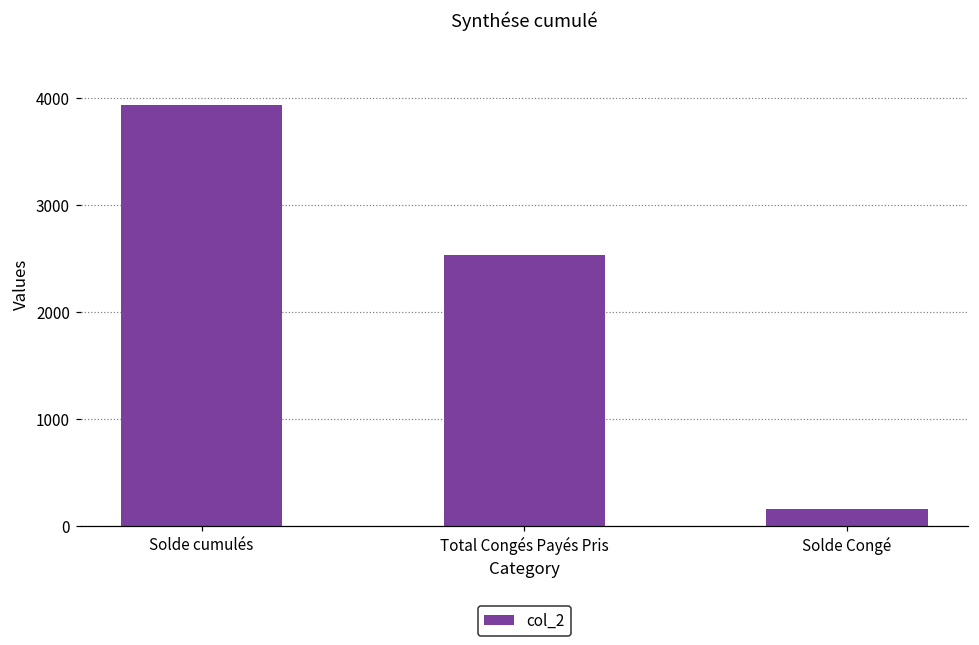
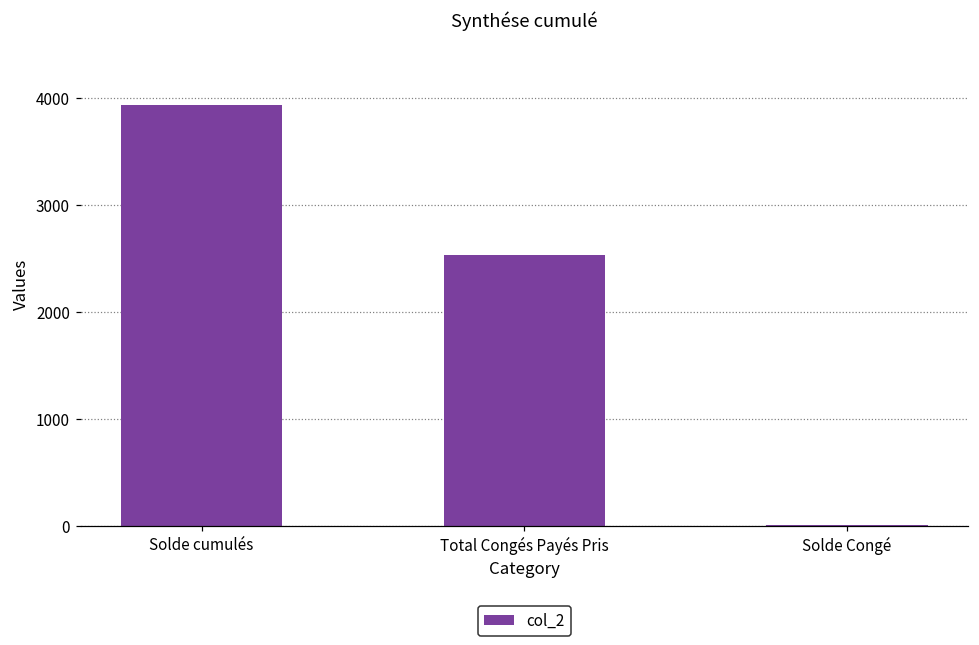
Solde Congé: 200 -> 0
